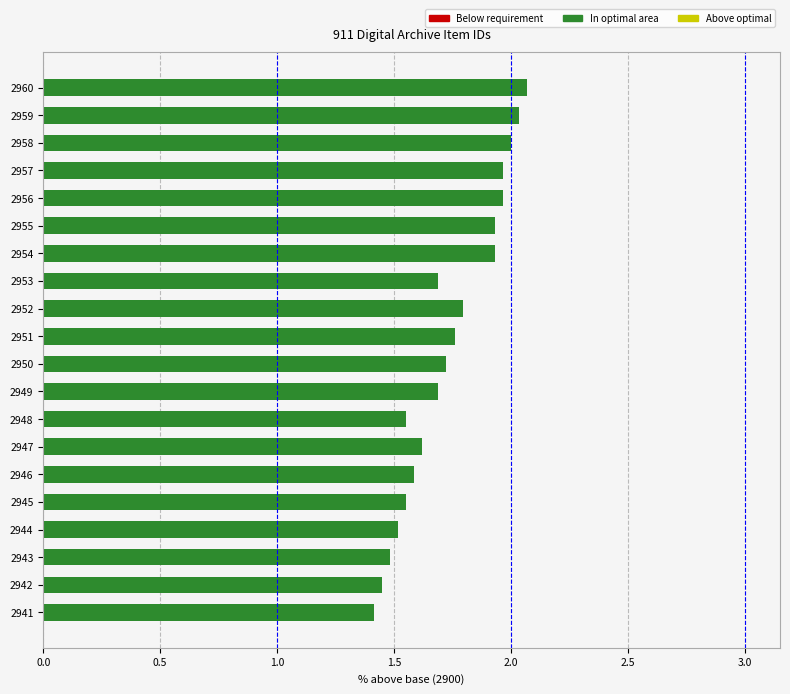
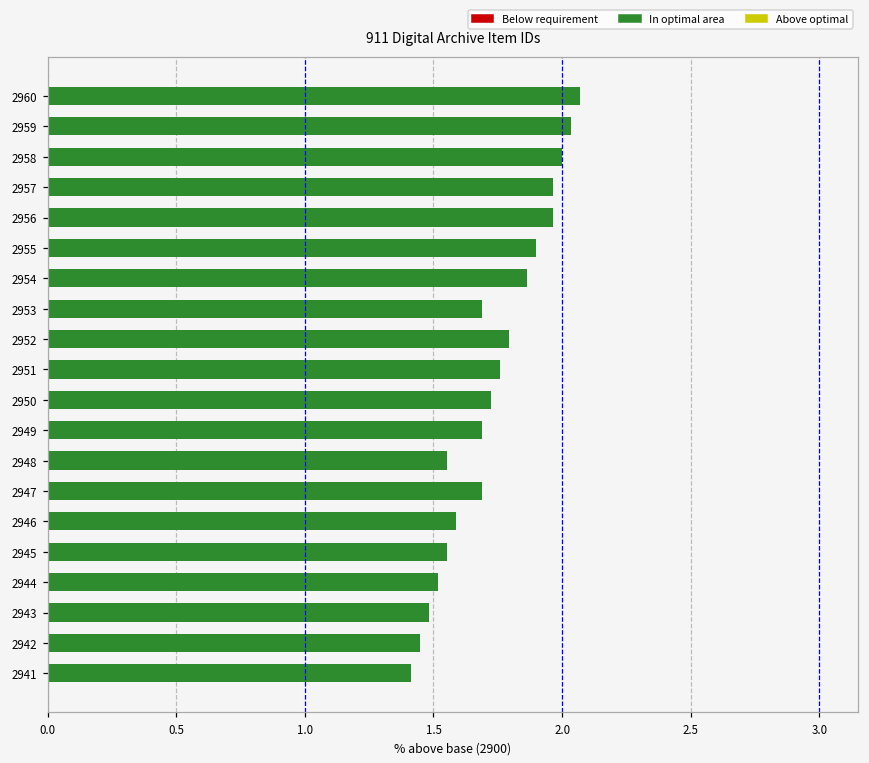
2955: 1.93 -> 1.90
2954: 1.93 -> 1.86
2947: 1.62 -> 1.69
